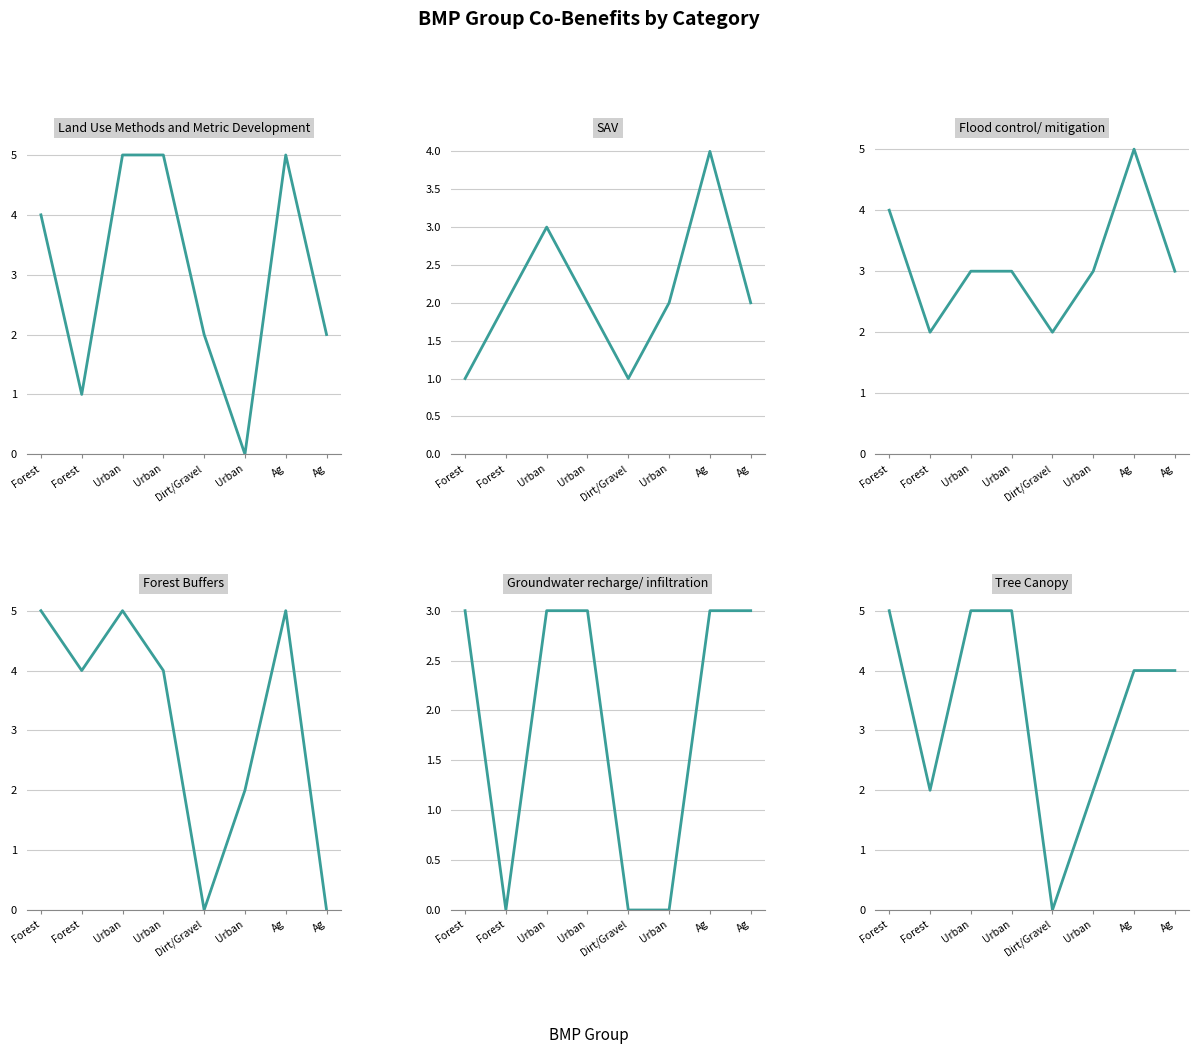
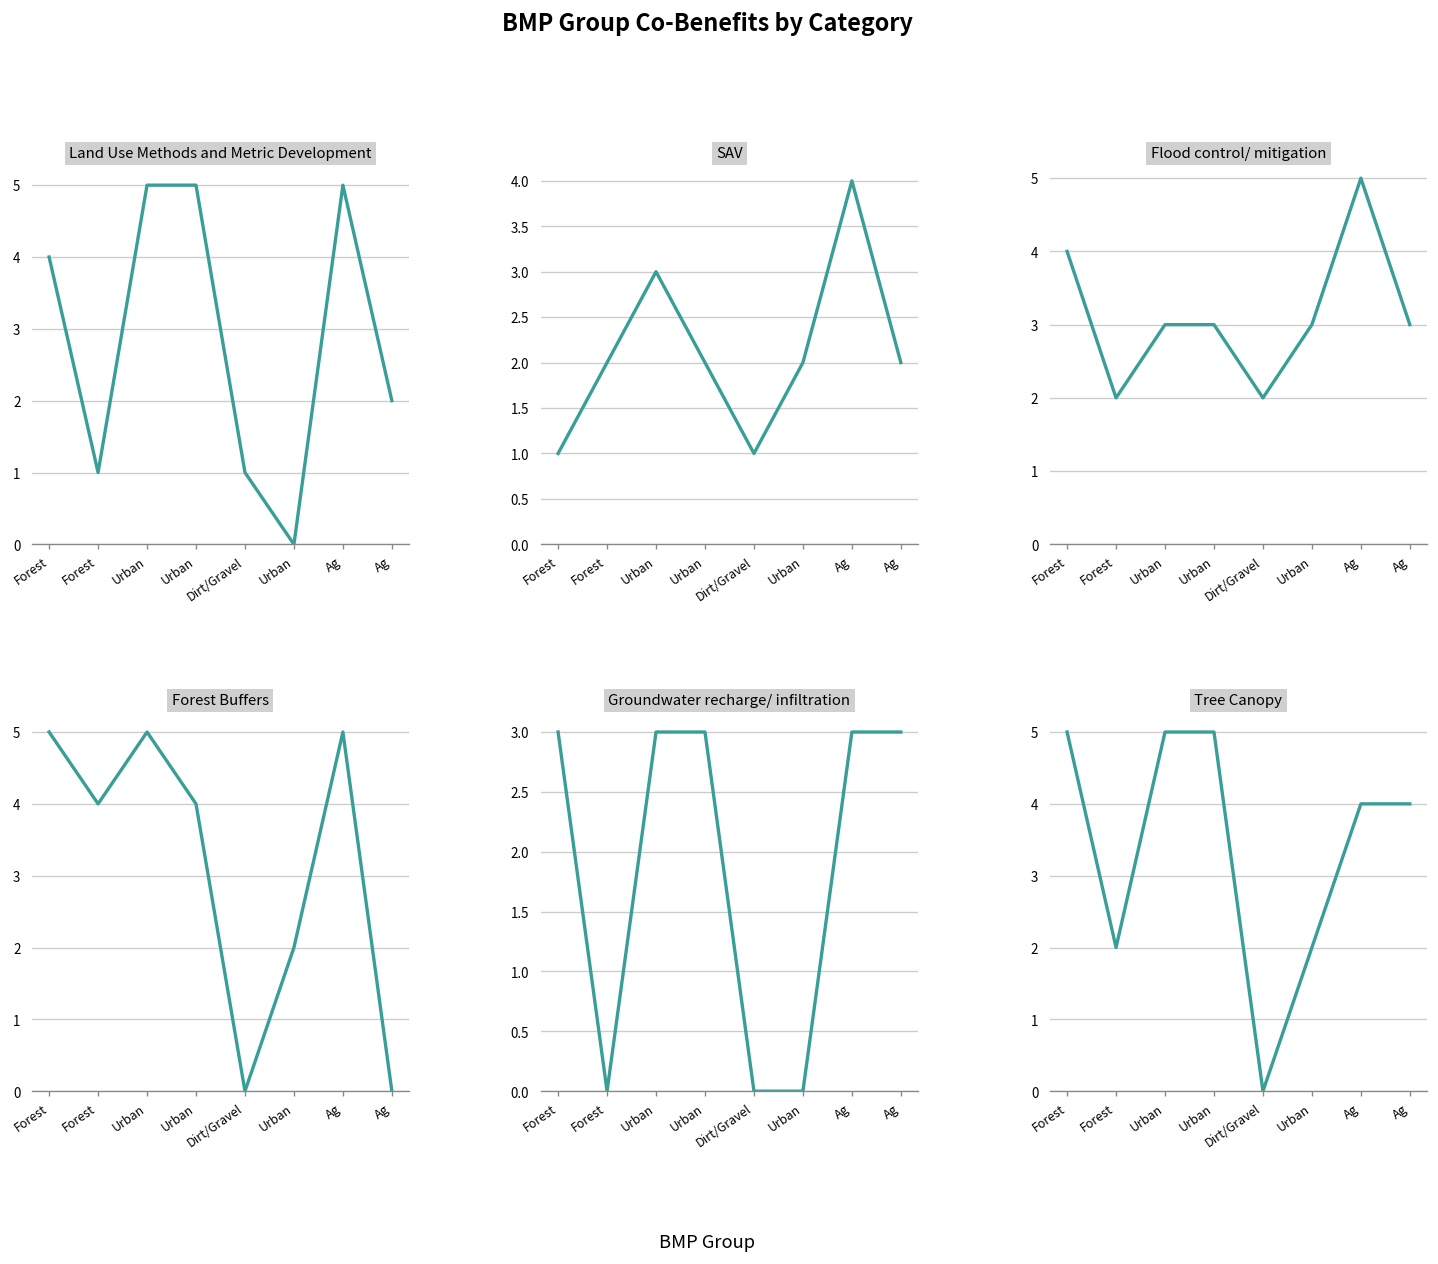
Land Use Methods and Metric Development, Dirt/Gravel: 2 -> 1
